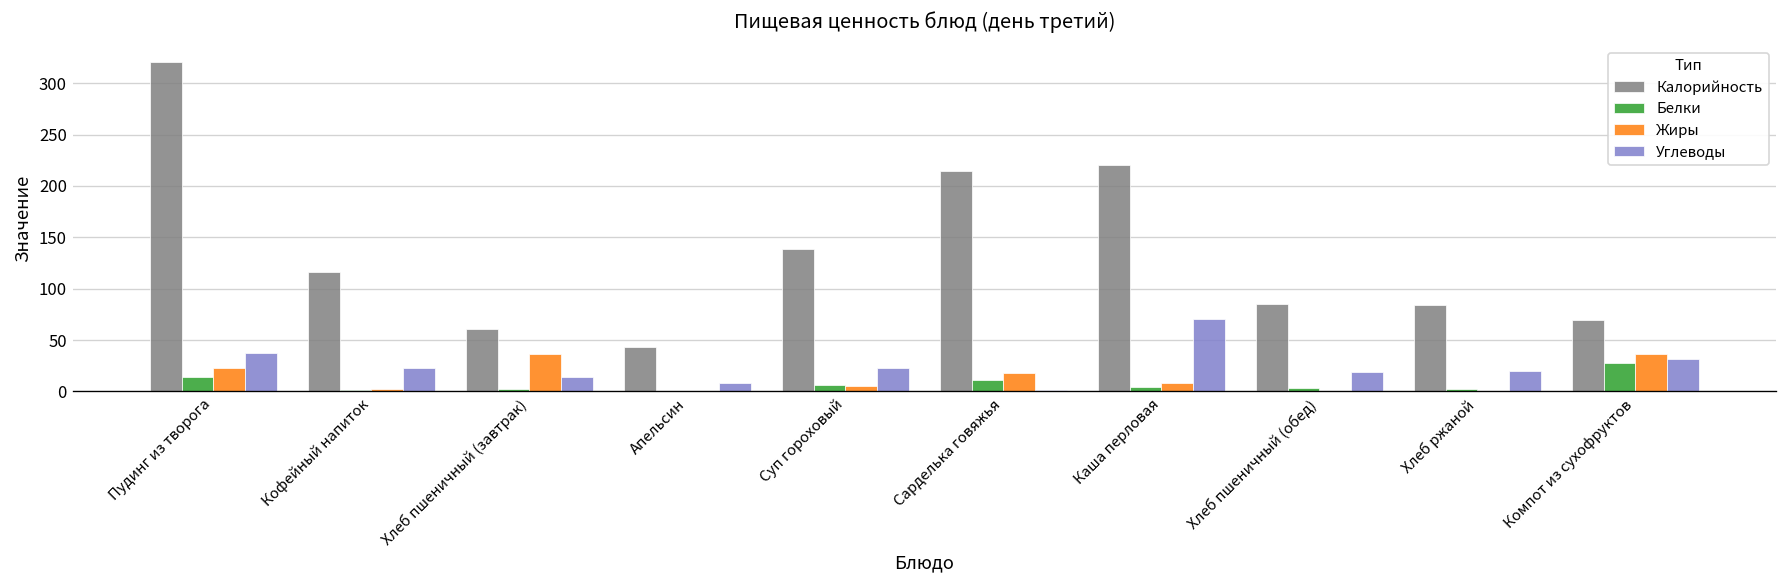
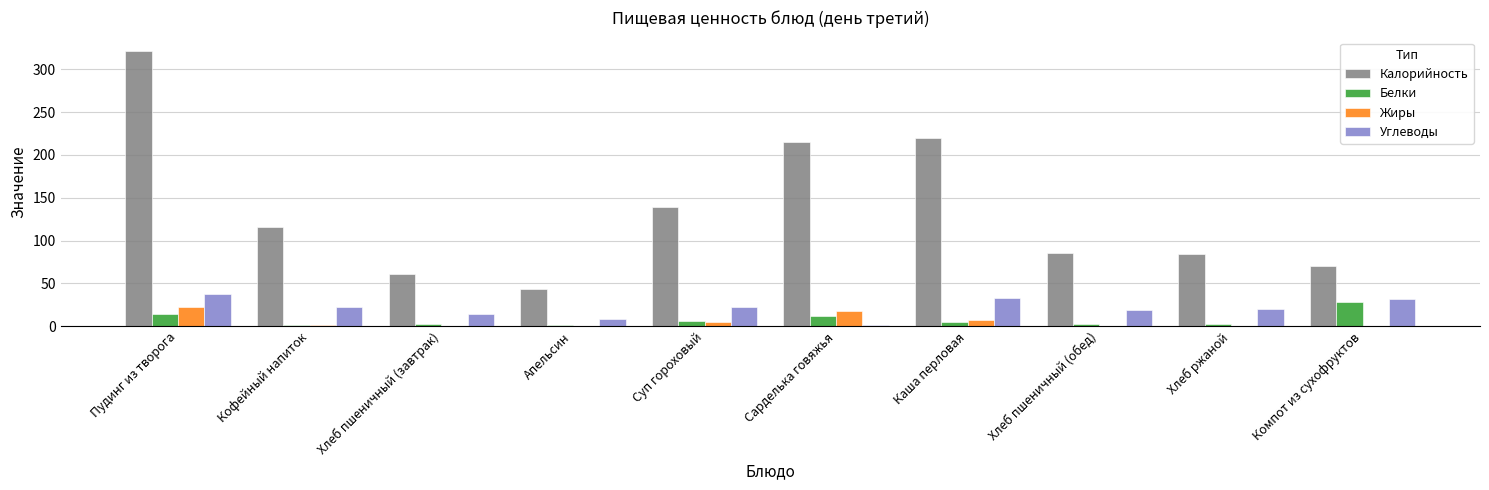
Жиры, Хлеб пшеничный (завтрак): 40 -> 0
Углеводы, Каша перловая: 70 -> 30
Жиры, Компот из сухофруктов: 40 -> 0
